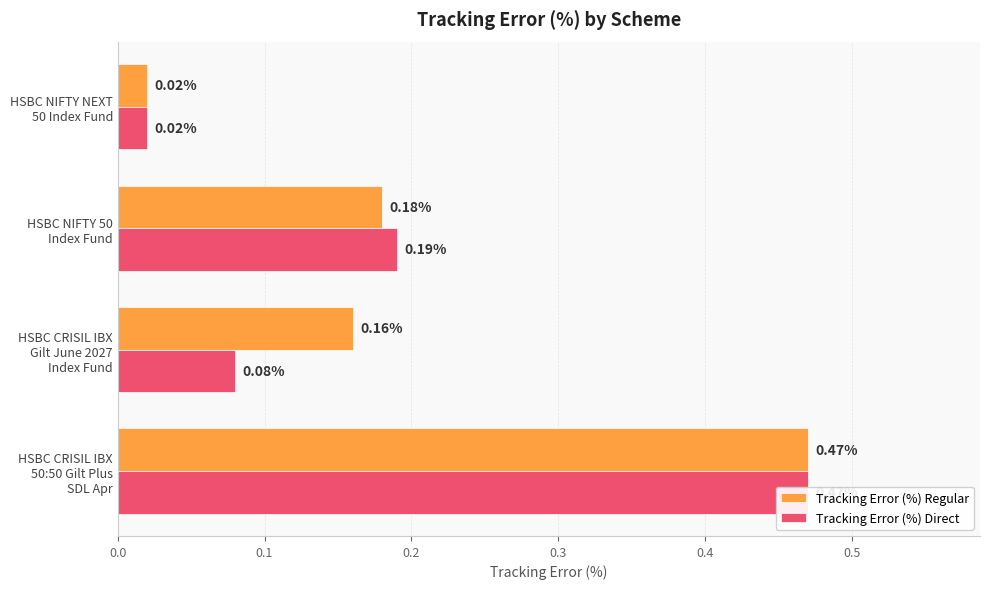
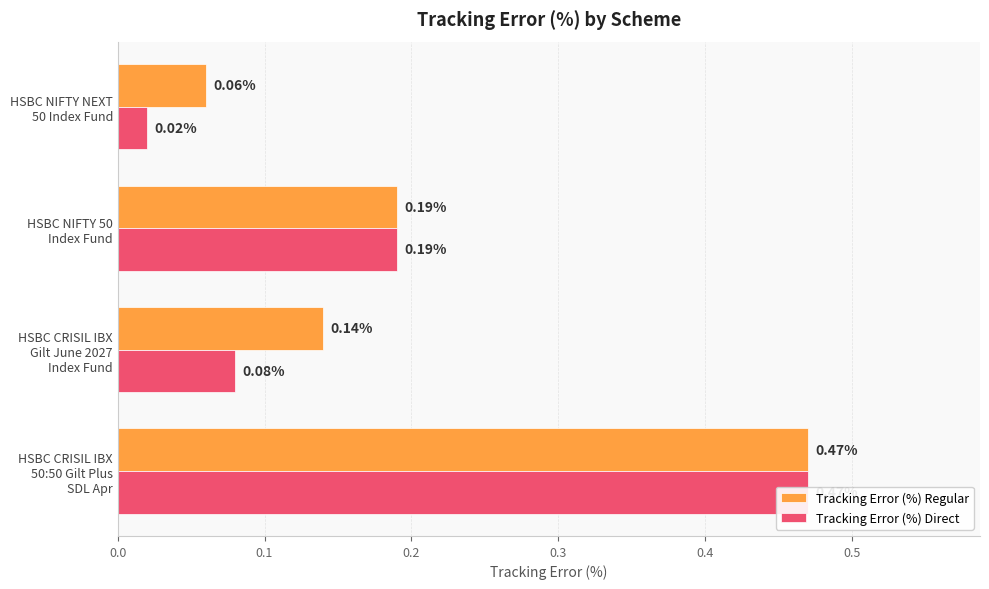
Tracking Error (%) Regular, HSBC NIFTY NEXT 50 Index Fund: 0.02% -> 0.06%
Tracking Error (%) Regular, HSBC NIFTY 50 Index Fund: 0.18% -> 0.19%
Tracking Error (%) Regular, HSBC CRISIL IBX Gilt June 2027 Index Fund: 0.16% -> 0.14%
